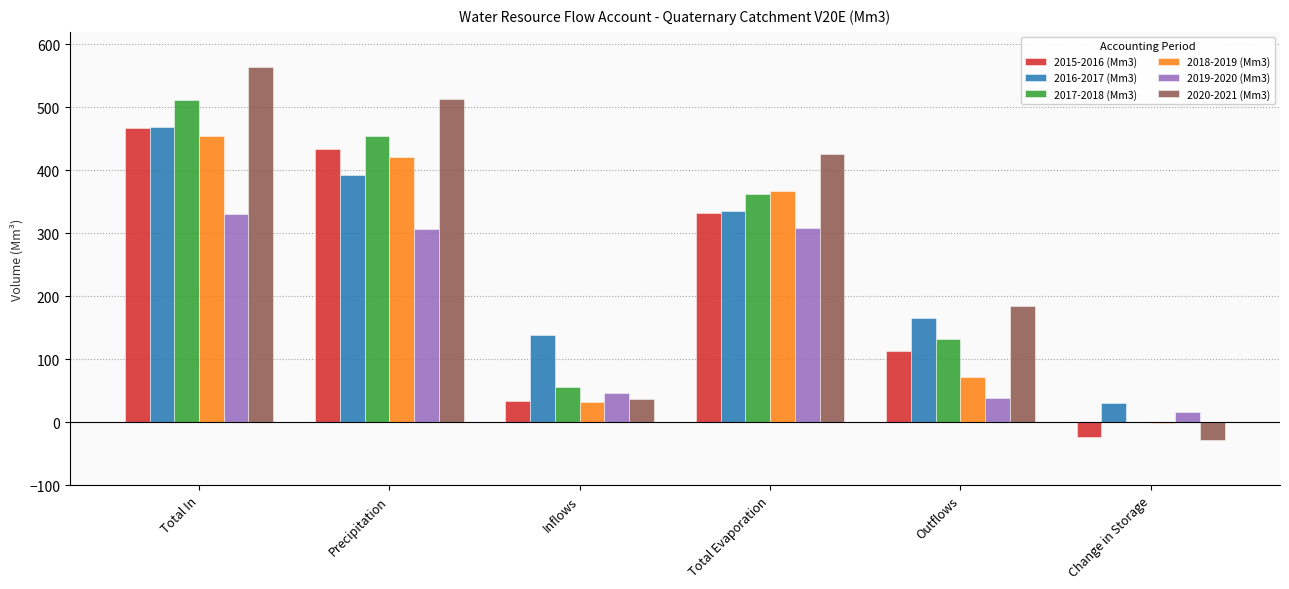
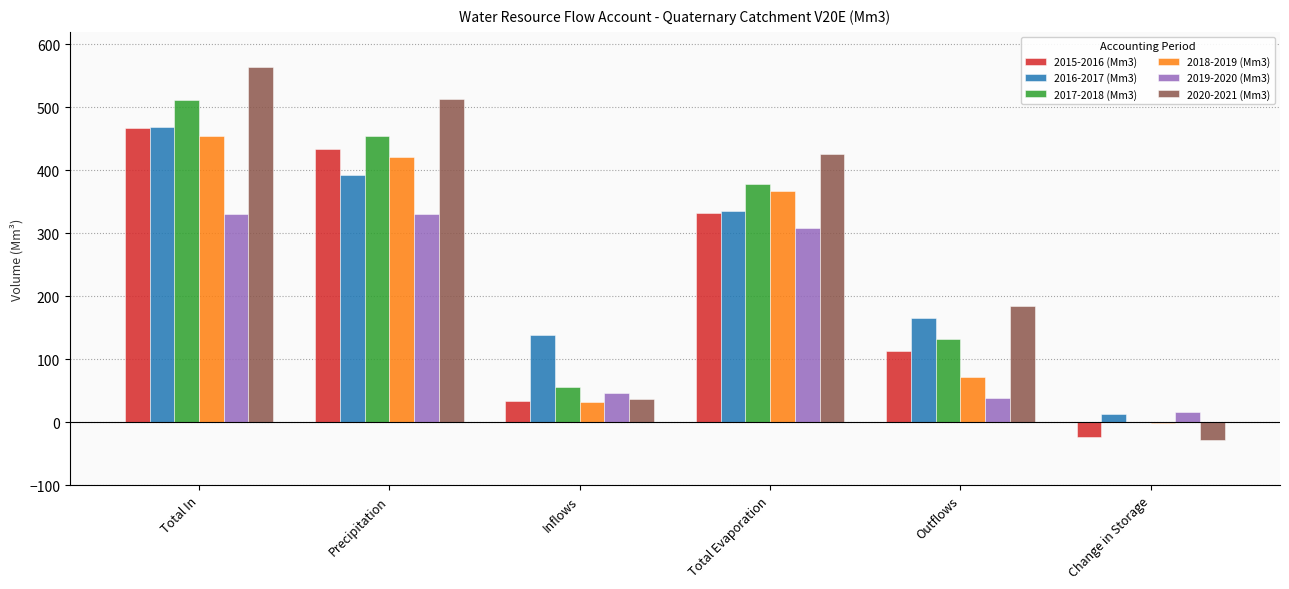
2019-2020 (Mm3), Precipitation: 310 -> 330
2017-2018 (Mm3), Total Evaporation: 360 -> 380
2016-2017 (Mm3), Change in Storage: 30 -> 10
